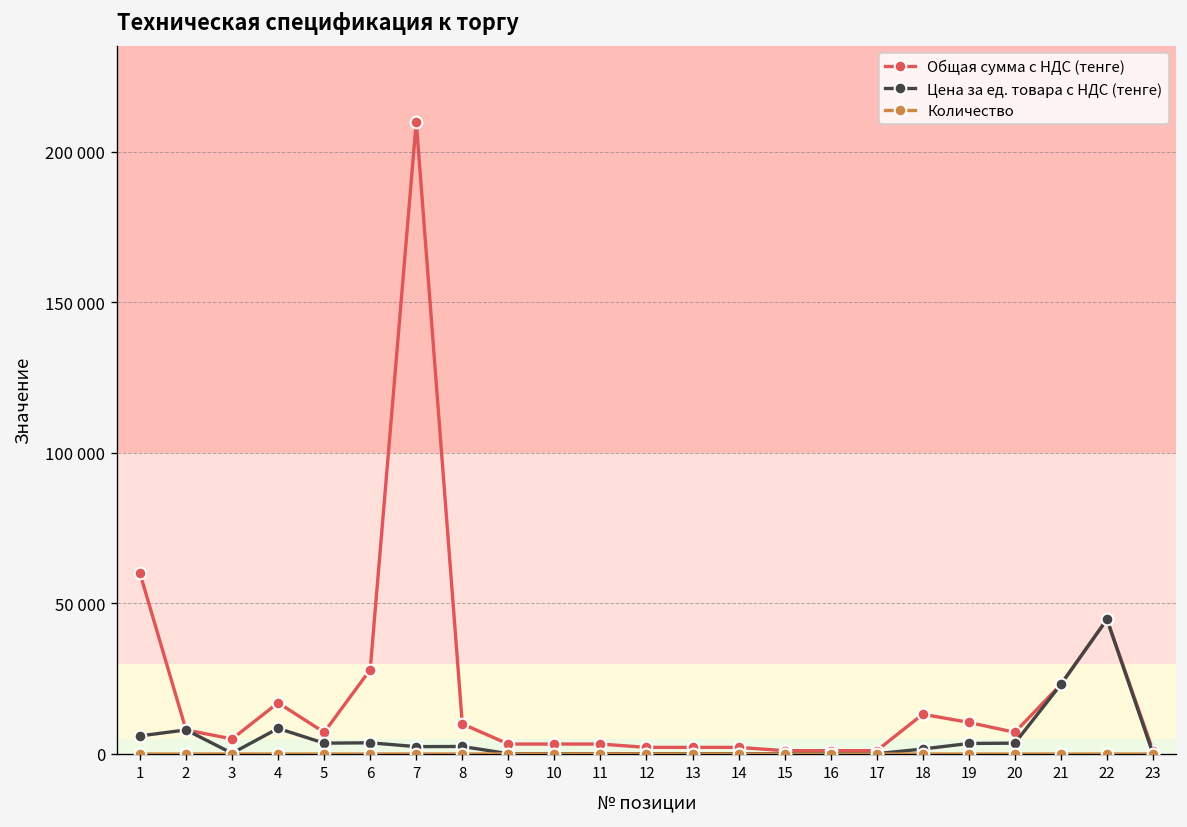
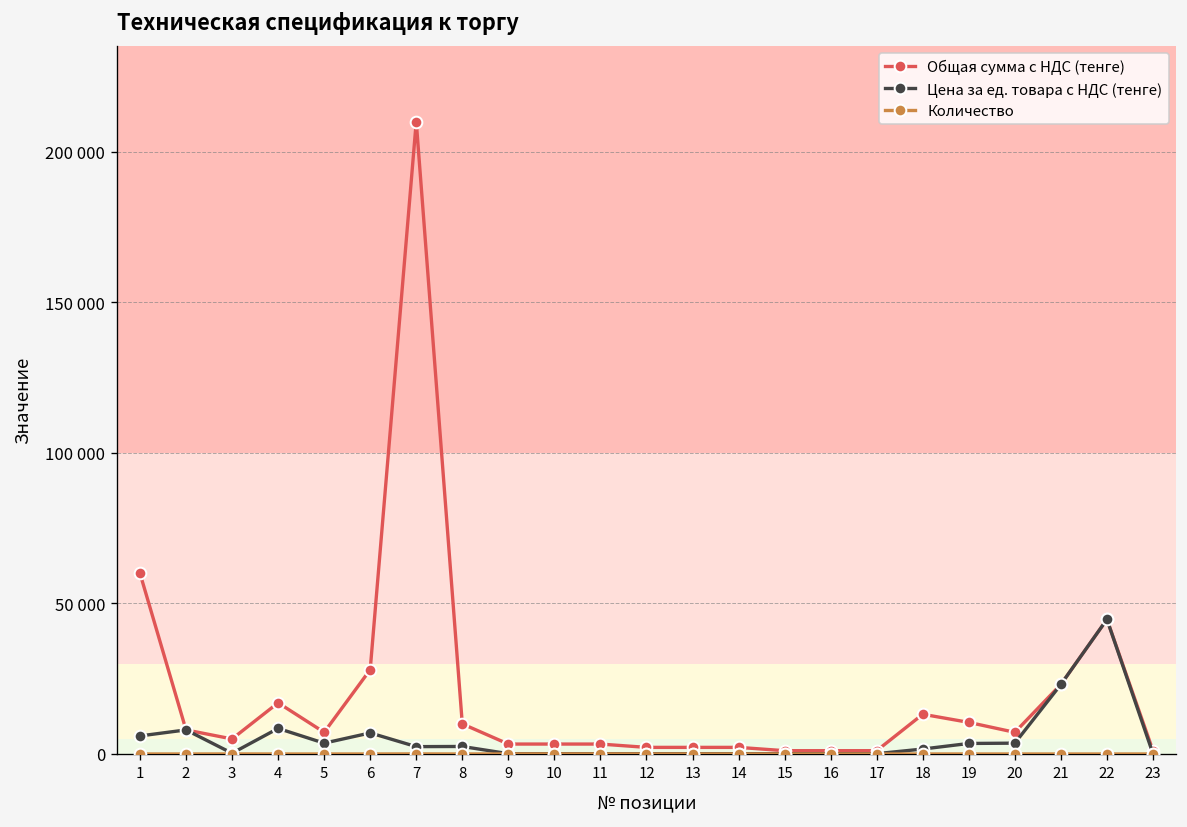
Цена за ед. товара с НДС (тенге), 6: 4000 -> 7000
